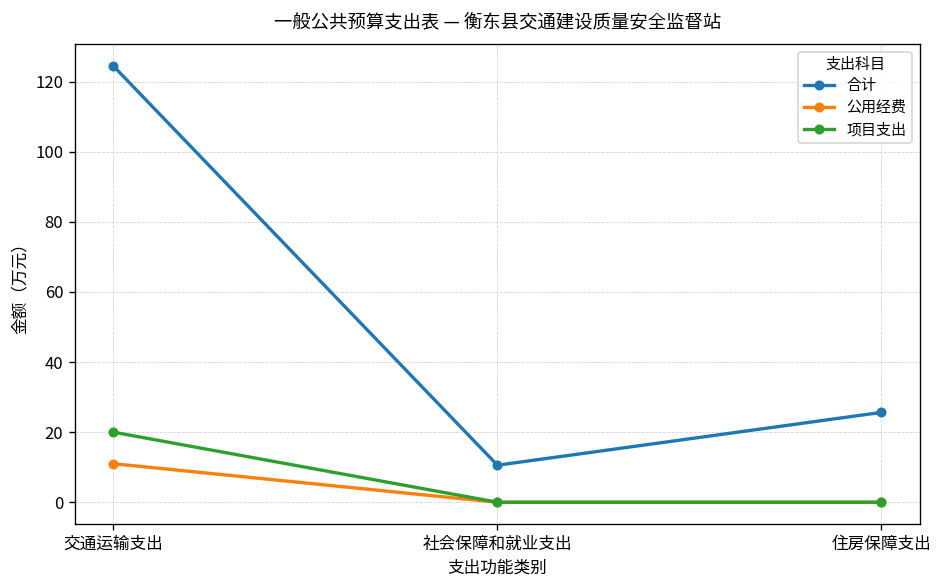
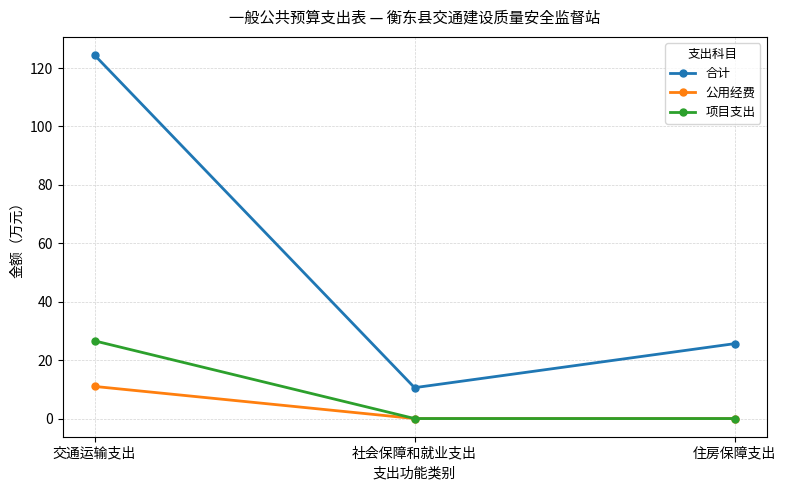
项目支出, 交通运输支出: 20 -> 27
